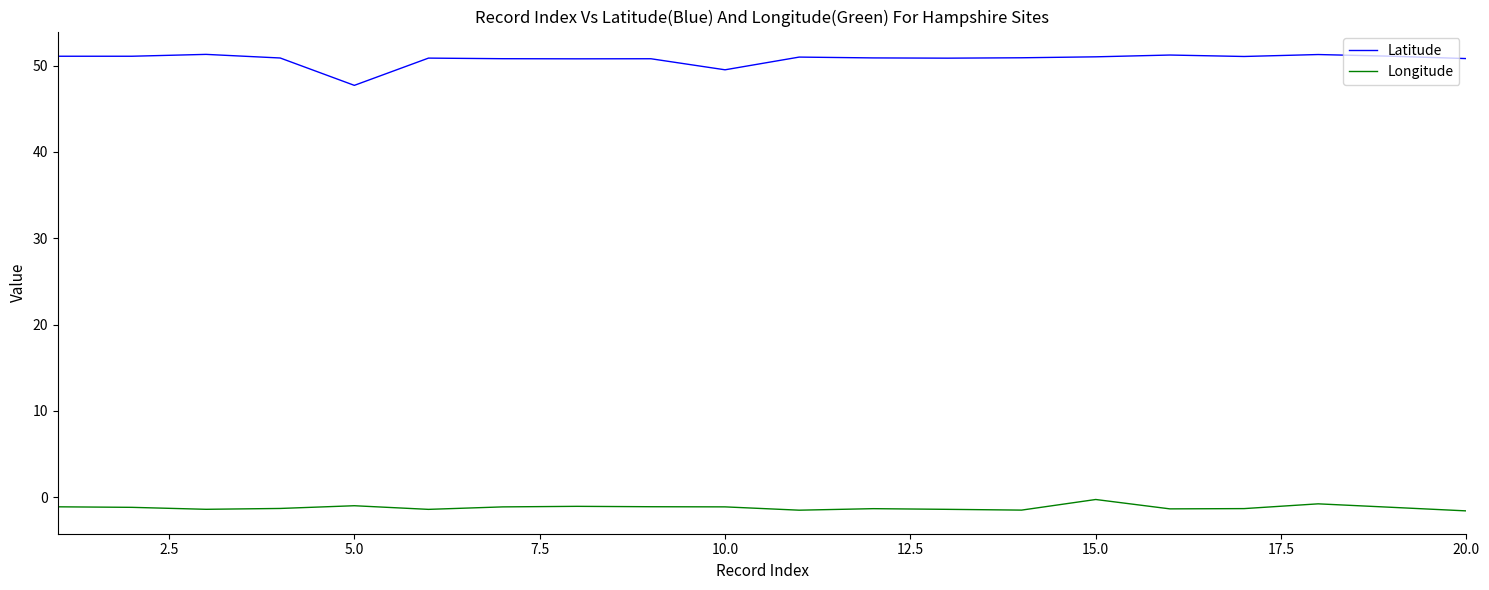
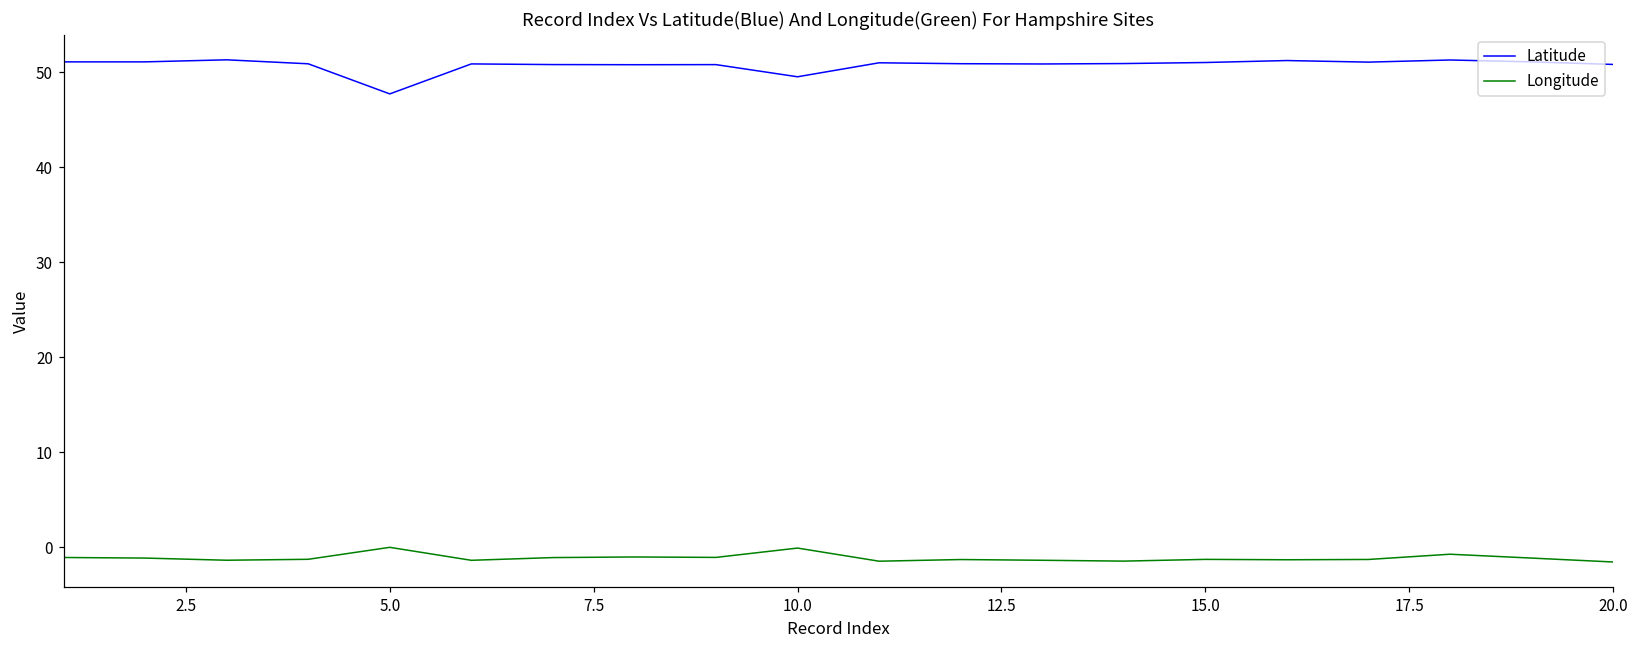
Longitude, 5.0: -1 -> 0
Longitude, 10.0: -1 -> 0
Longitude, 15.0: 0 -> -1
